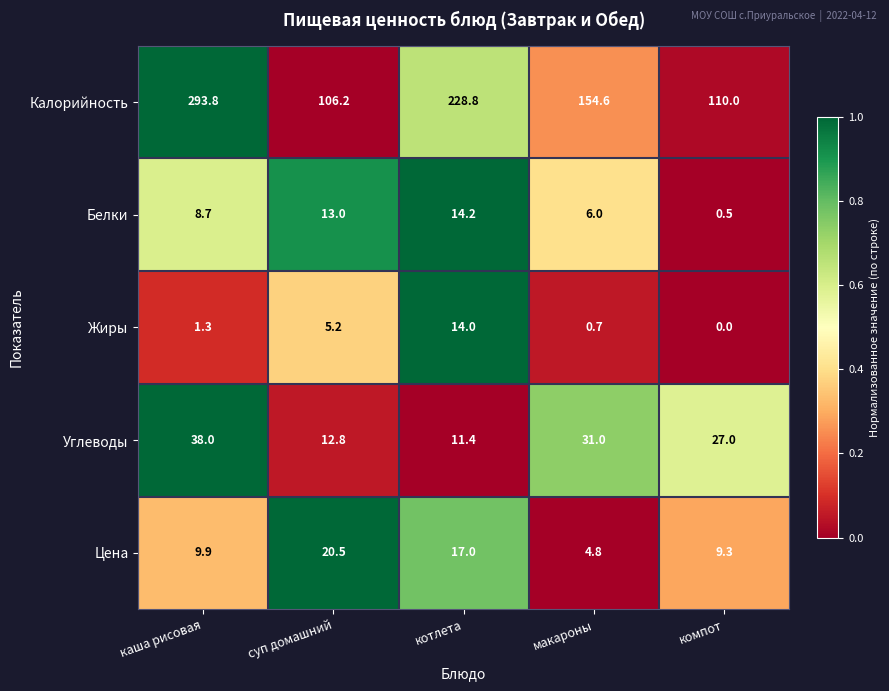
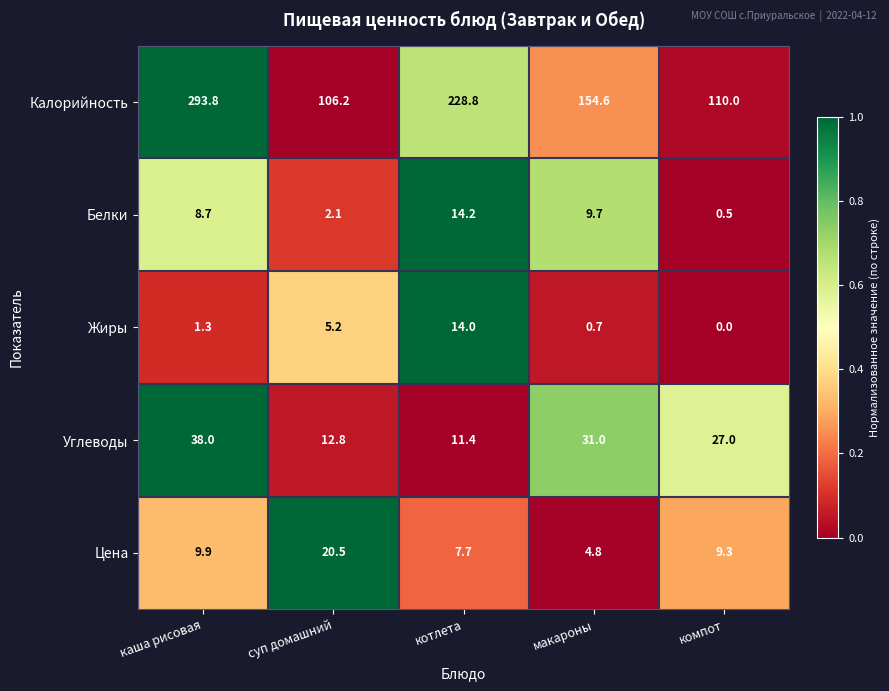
Белки, суп домашний: 13.0 -> 2.1
Белки, макароны: 6.0 -> 9.7
Цена, котлета: 17.0 -> 7.7
